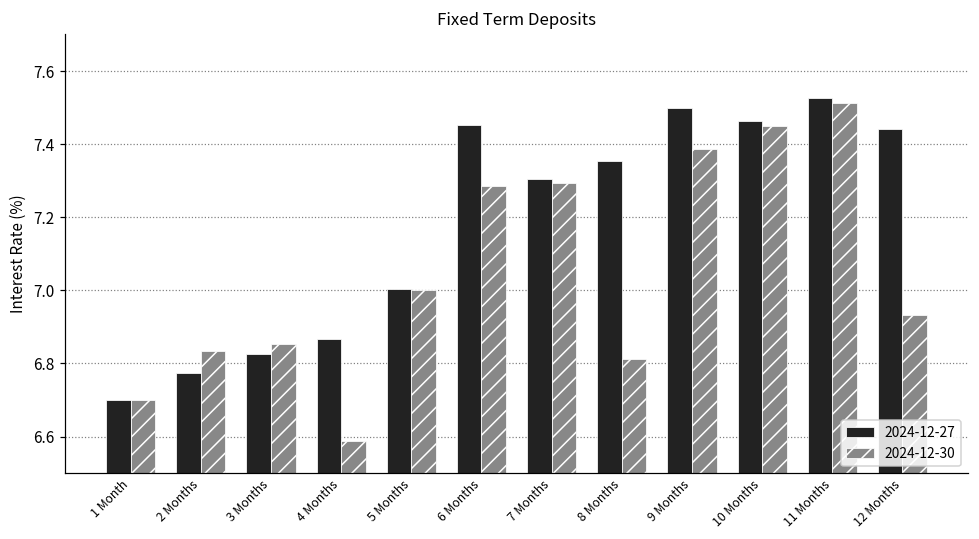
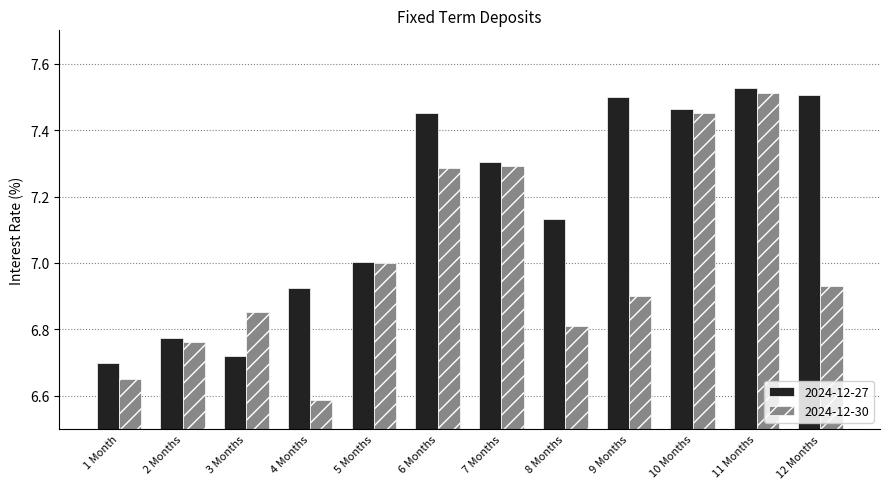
2024-12-30, 1 Month: 6.70 -> 6.65
2024-12-30, 2 Months: 6.83 -> 6.76
2024-12-27, 3 Months: 6.83 -> 6.72
2024-12-27, 4 Months: 6.87 -> 6.93
2024-12-27, 8 Months: 7.36 -> 7.13
2024-12-30, 9 Months: 7.39 -> 6.90
2024-12-27, 12 Months: 7.44 -> 7.51
